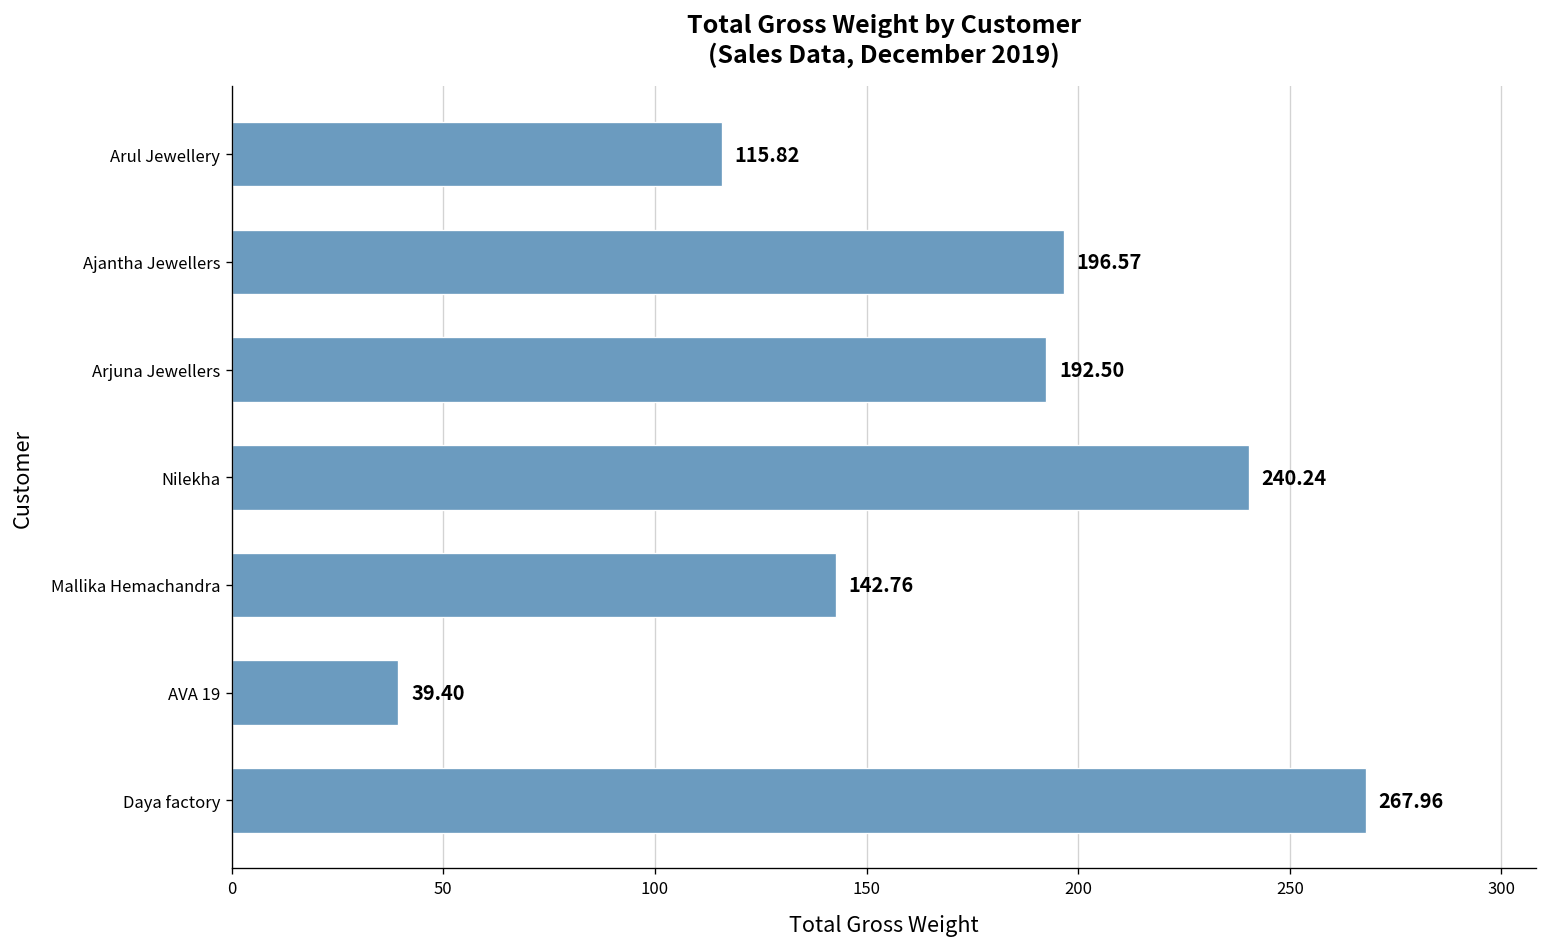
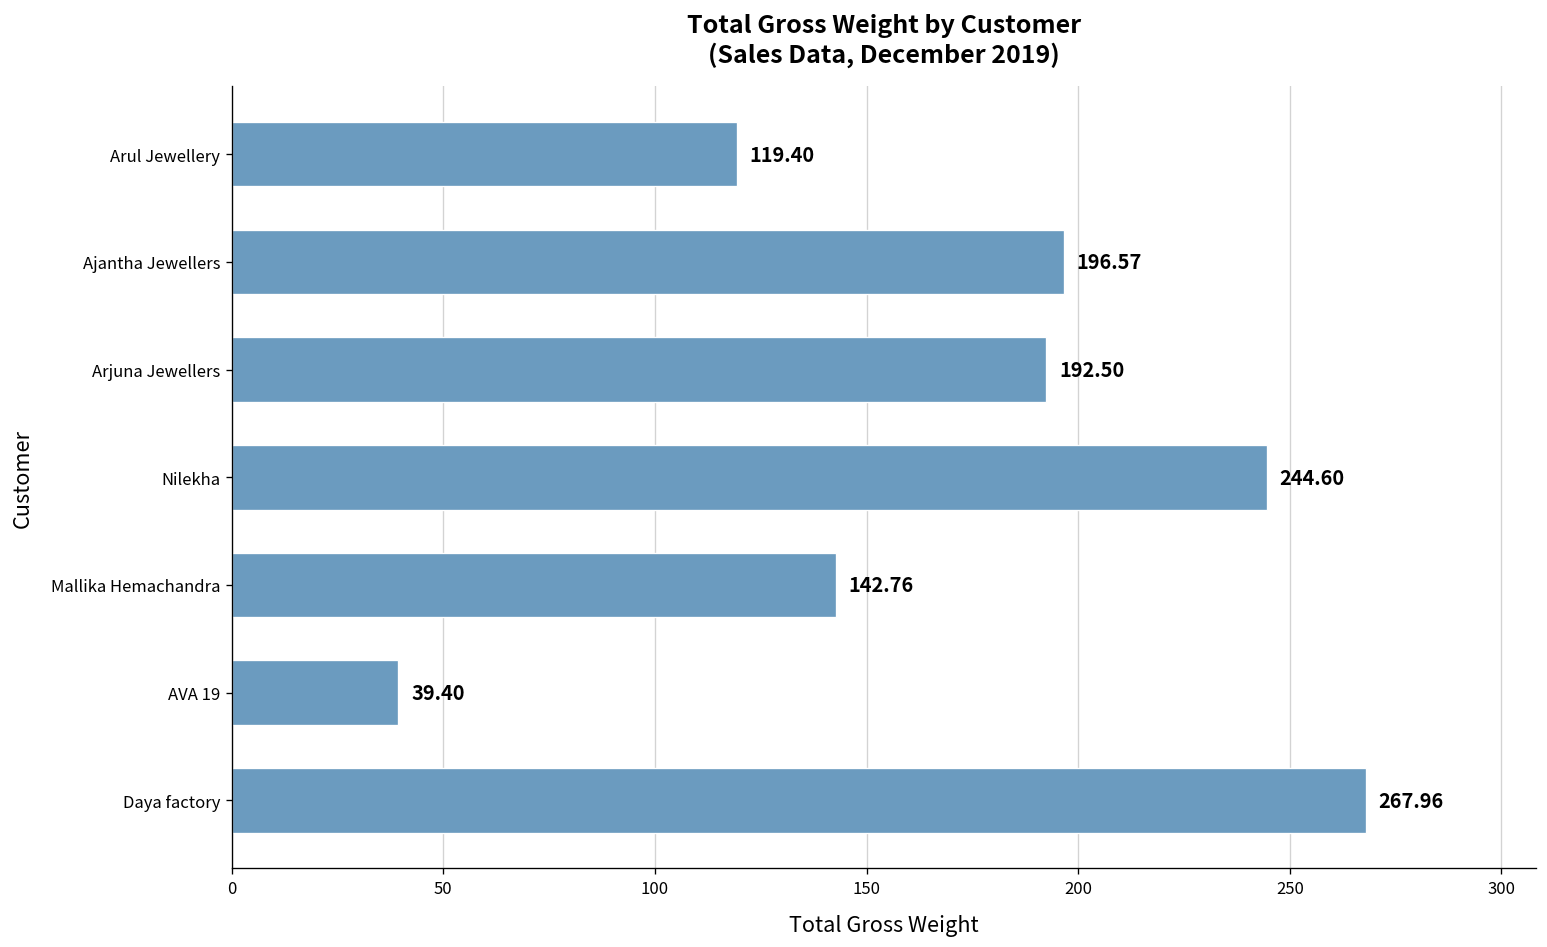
Arul Jewellery: 115.82 -> 119.40
Nilekha: 240.24 -> 244.60
